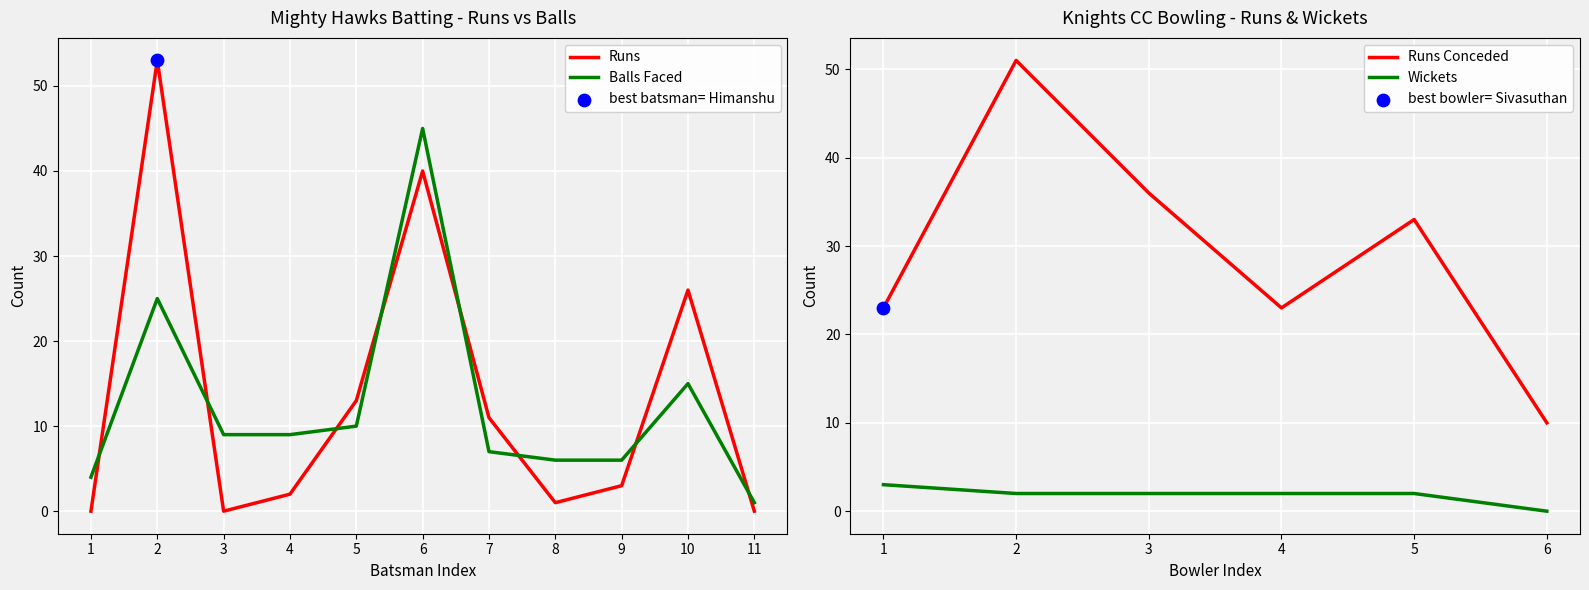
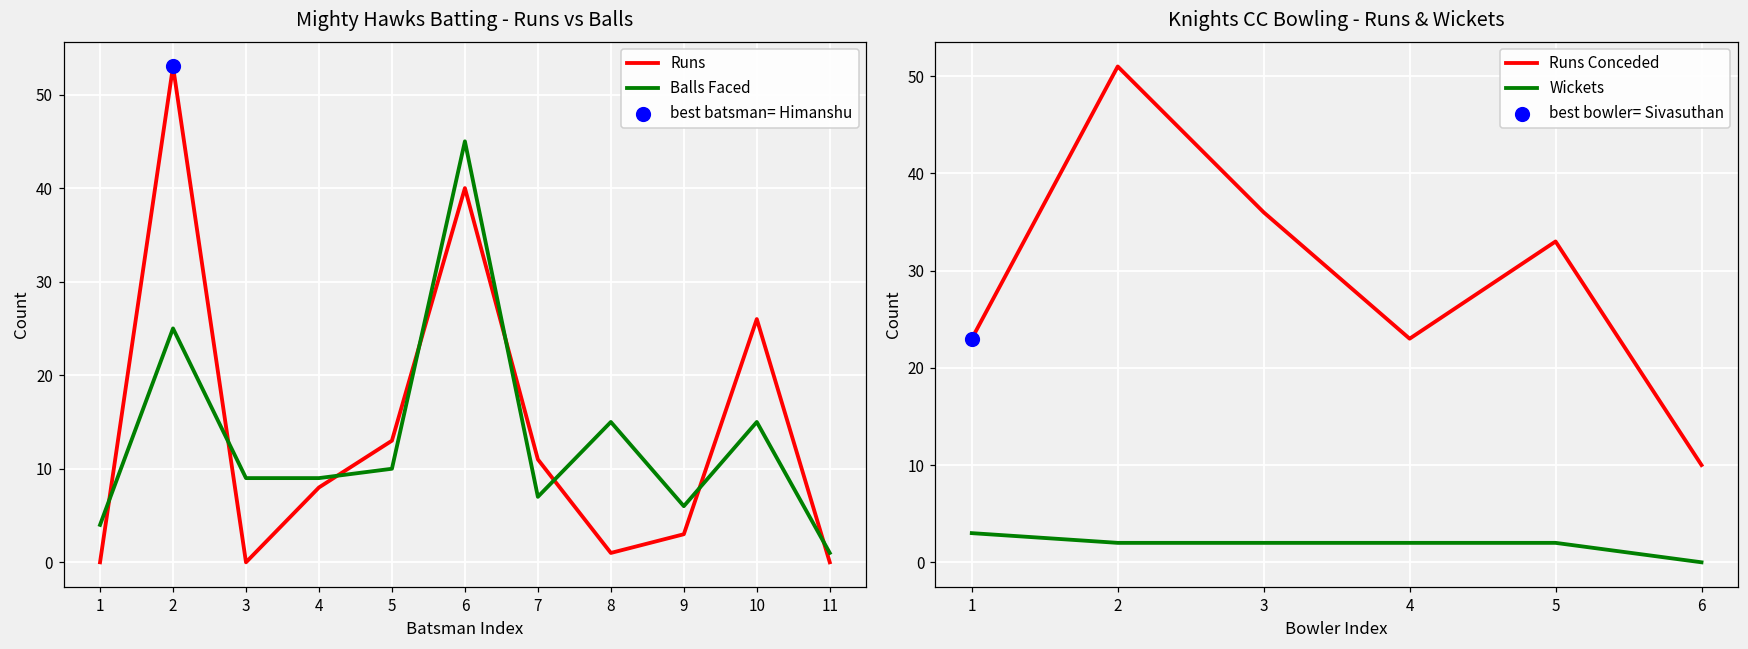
Mighty Hawks Batting - Runs vs Balls, Runs, 4: 2 -> 8
Mighty Hawks Batting - Runs vs Balls, Balls Faced, 8: 6 -> 15
